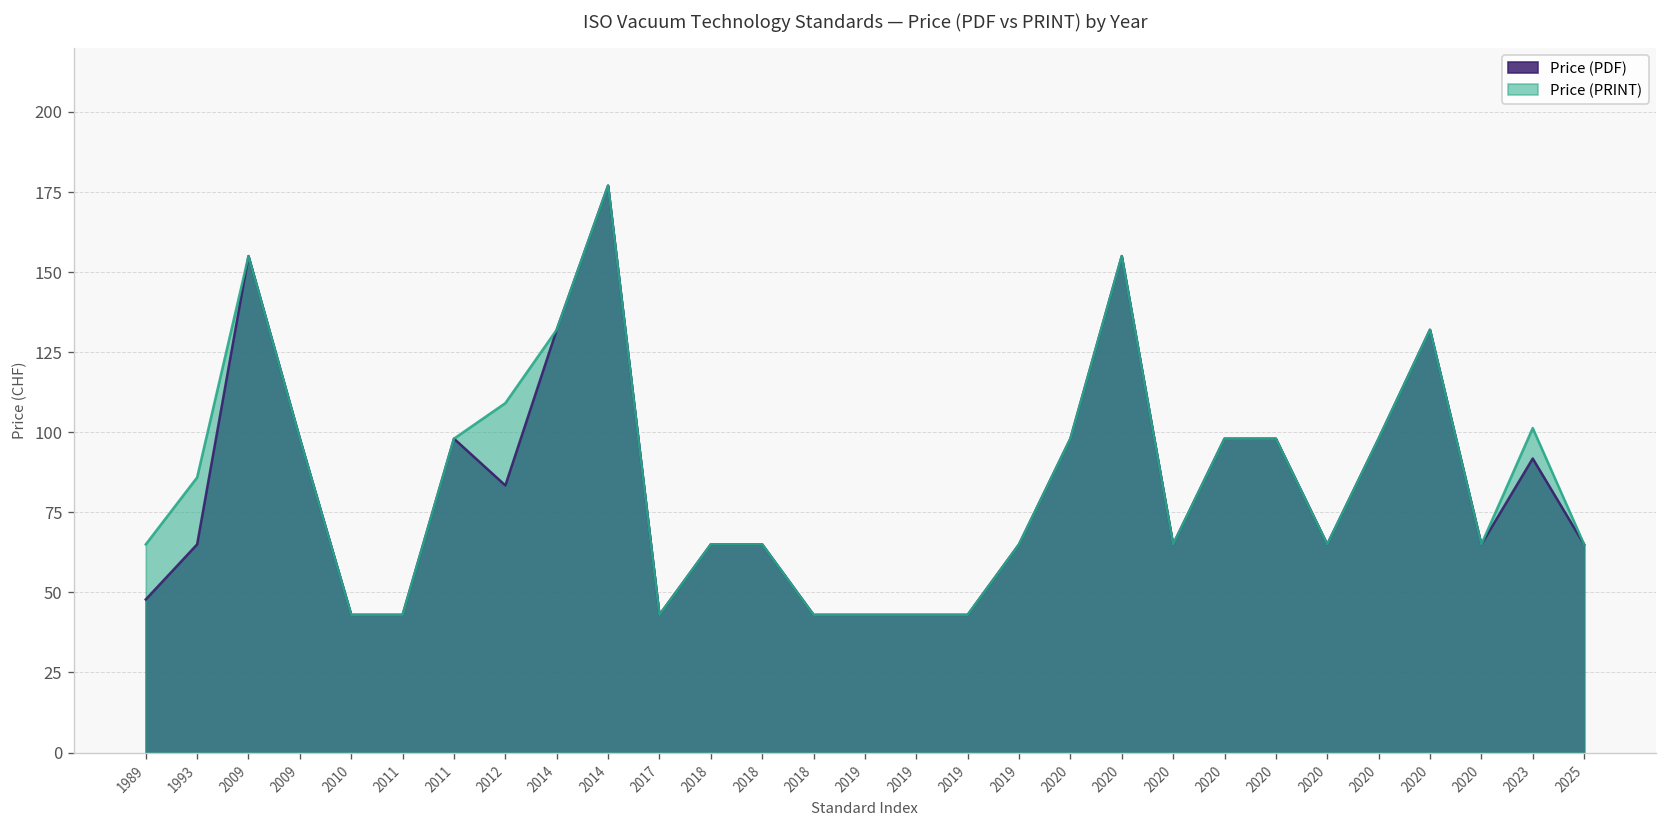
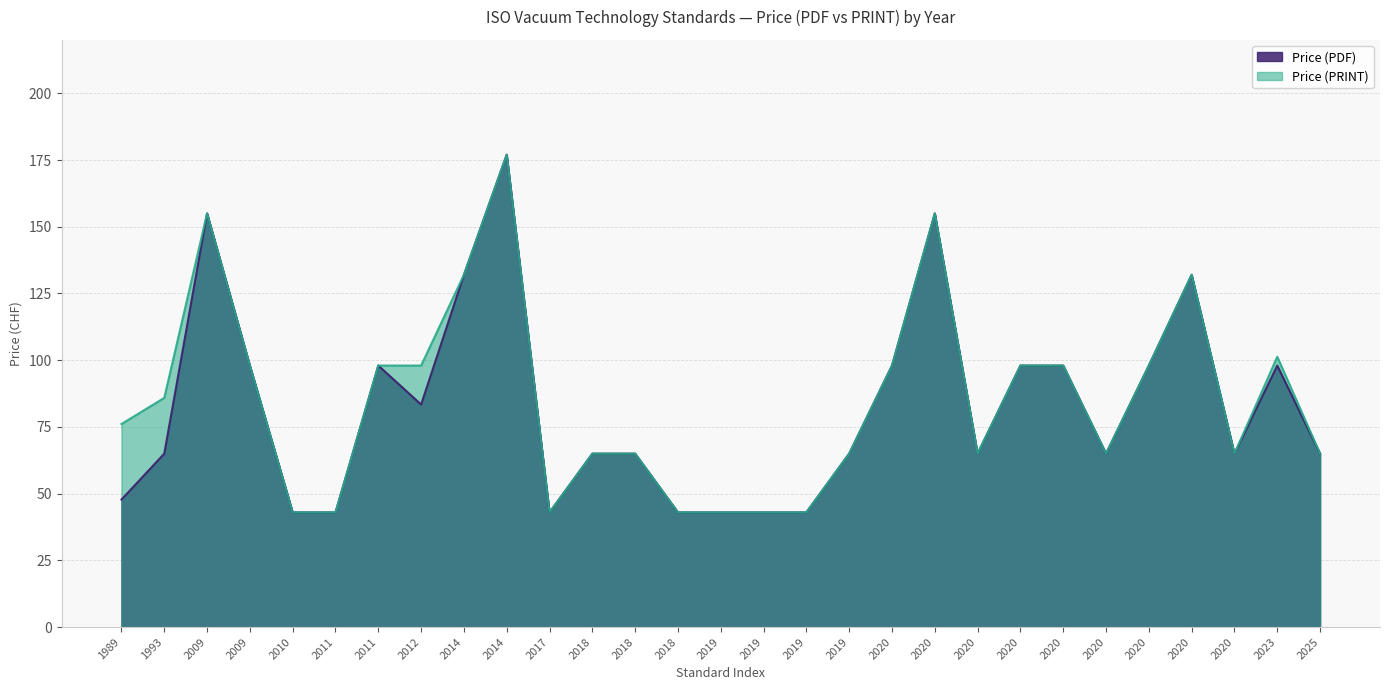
Price (PRINT), 1989: 65 -> 76
Price (PRINT), 2012: 109 -> 98
Price (PDF), 2023: 92 -> 98
